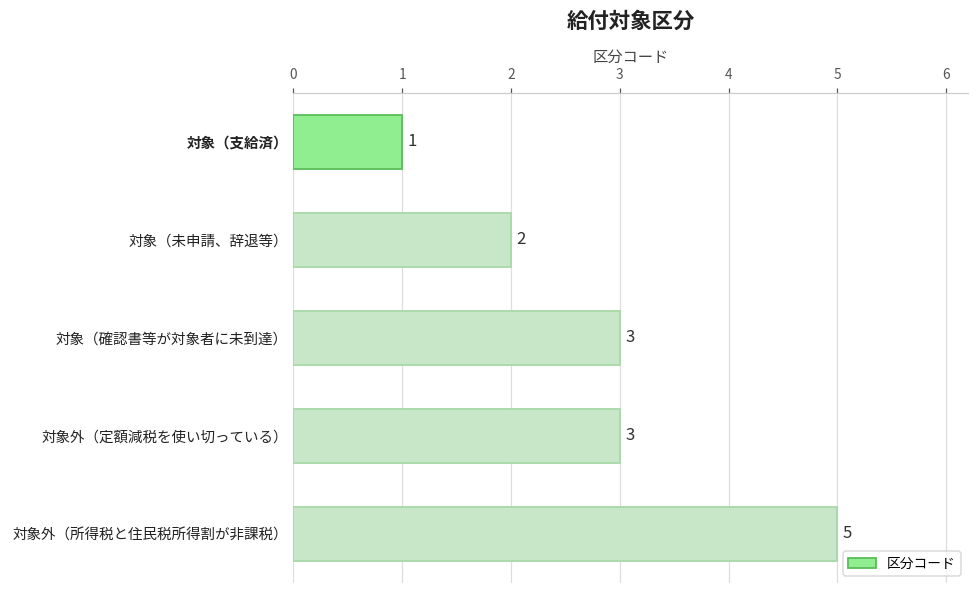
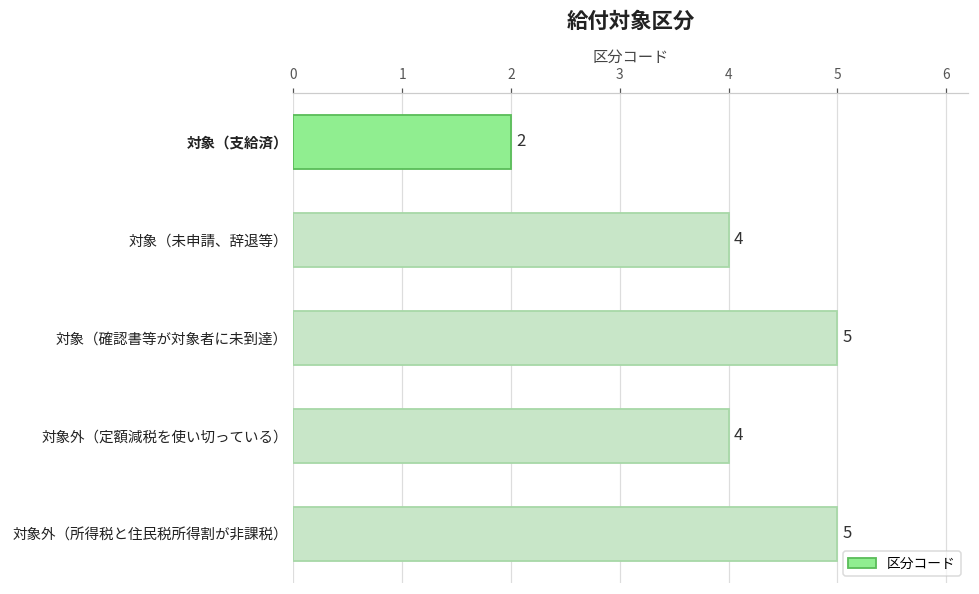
対象（支給済）: 1 -> 2
対象（未申請、辞退等）: 2 -> 4
対象（確認書等が対象者に未到達）: 3 -> 5
対象外（定額減税を使い切っている）: 3 -> 4
